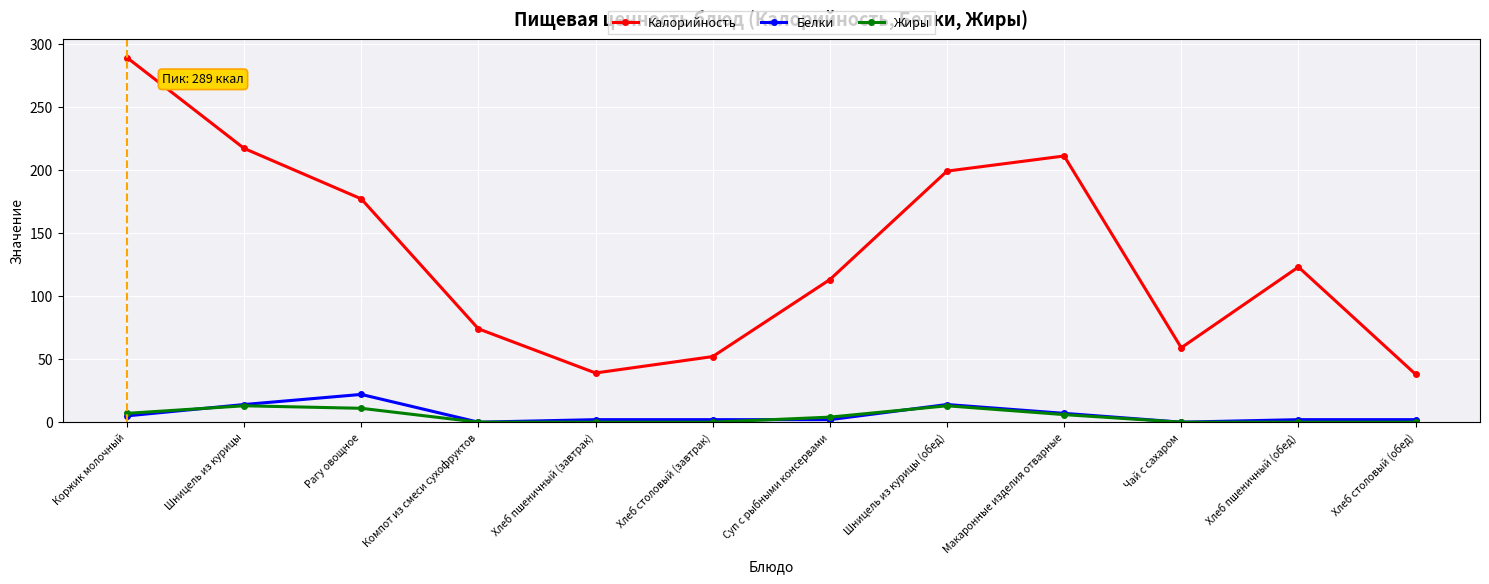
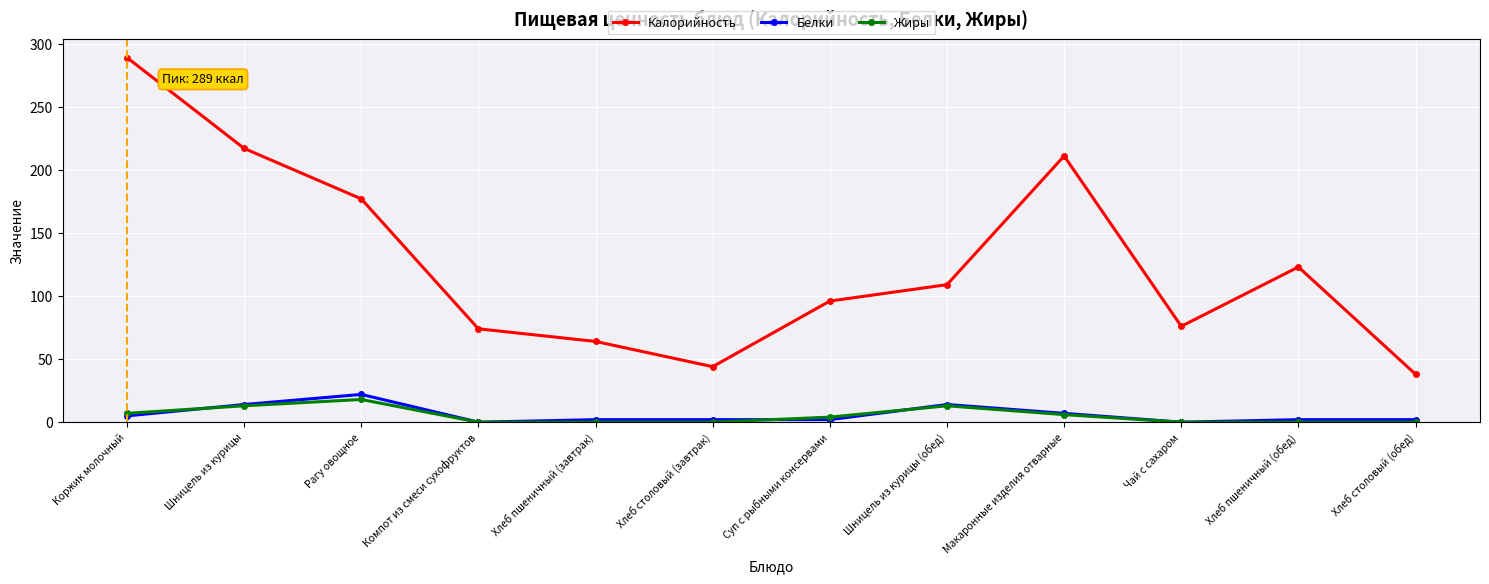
Жиры, Рагу овощное: 11 -> 18
Калорийность, Хлеб пшеничный (завтрак): 39 -> 64
Калорийность, Хлеб столовый (завтрак): 52 -> 44
Калорийность, Суп с рыбными консервами: 113 -> 96
Калорийность, Шницель из курицы (обед): 199 -> 109
Калорийность, Чай с сахаром: 59 -> 76
